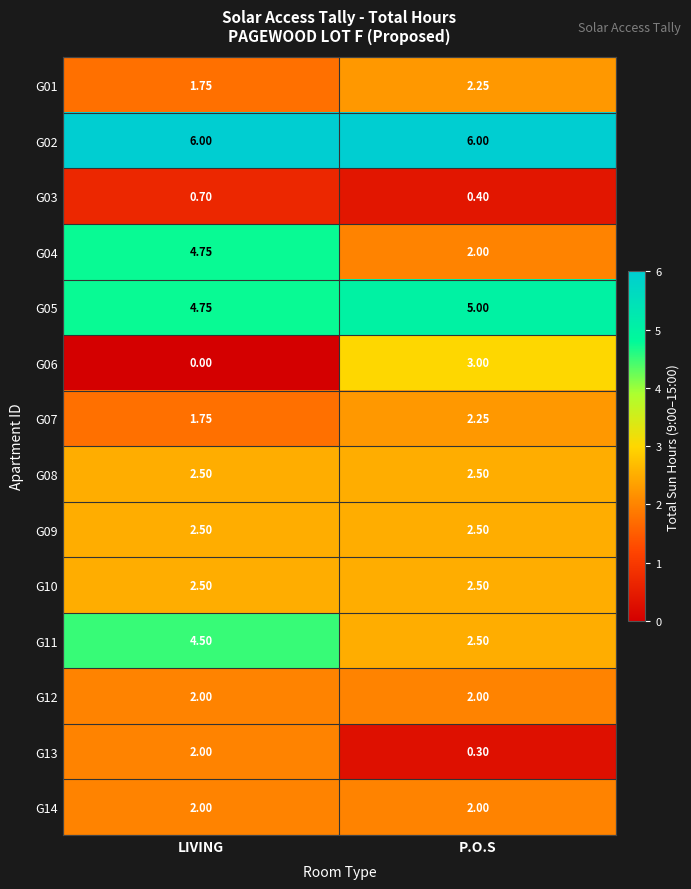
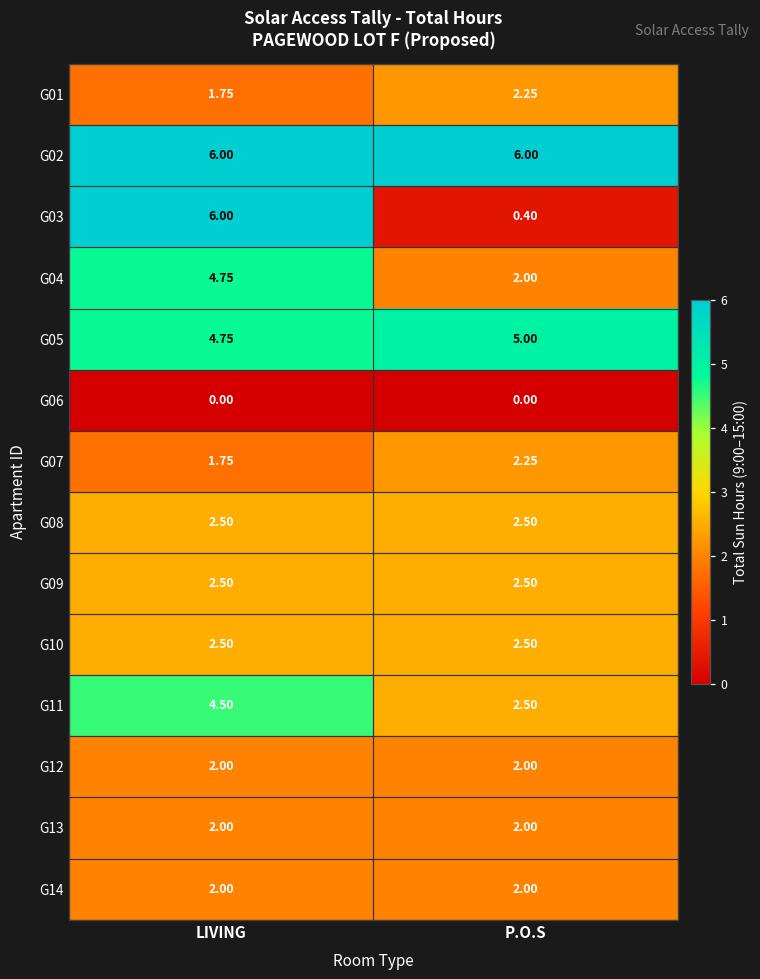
G03, LIVING: 0.70 -> 6.00
G06, P.O.S: 3.00 -> 0.00
G13, P.O.S: 0.30 -> 2.00
